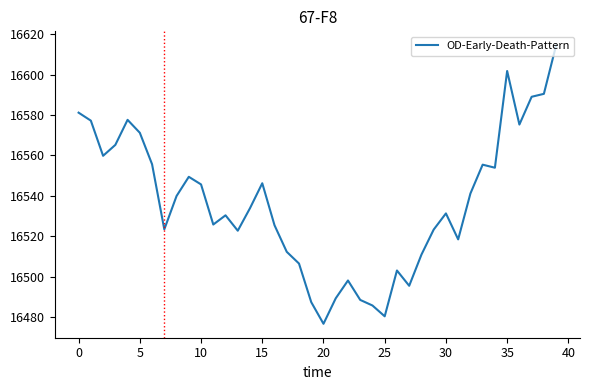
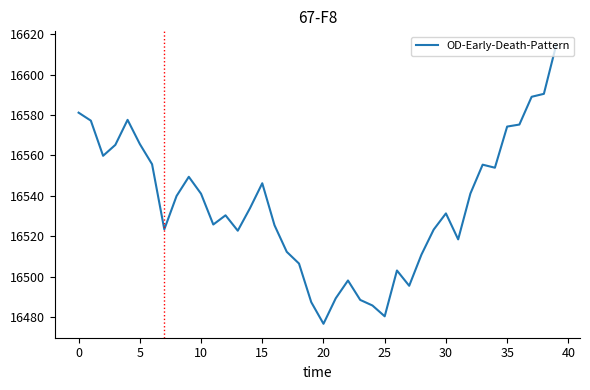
5: 16571 -> 16566
10: 16546 -> 16541
35: 16602 -> 16574
